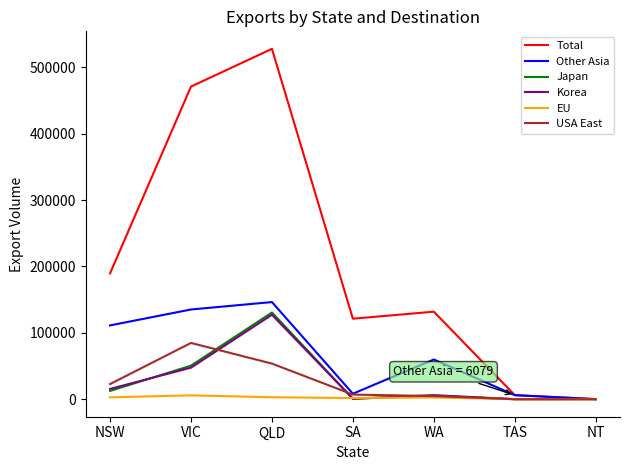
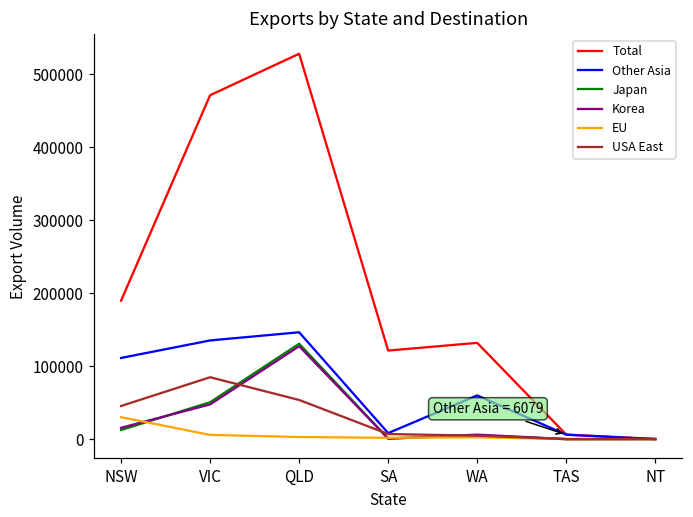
EU, NSW: 0 -> 30000
USA East, NSW: 20000 -> 50000
